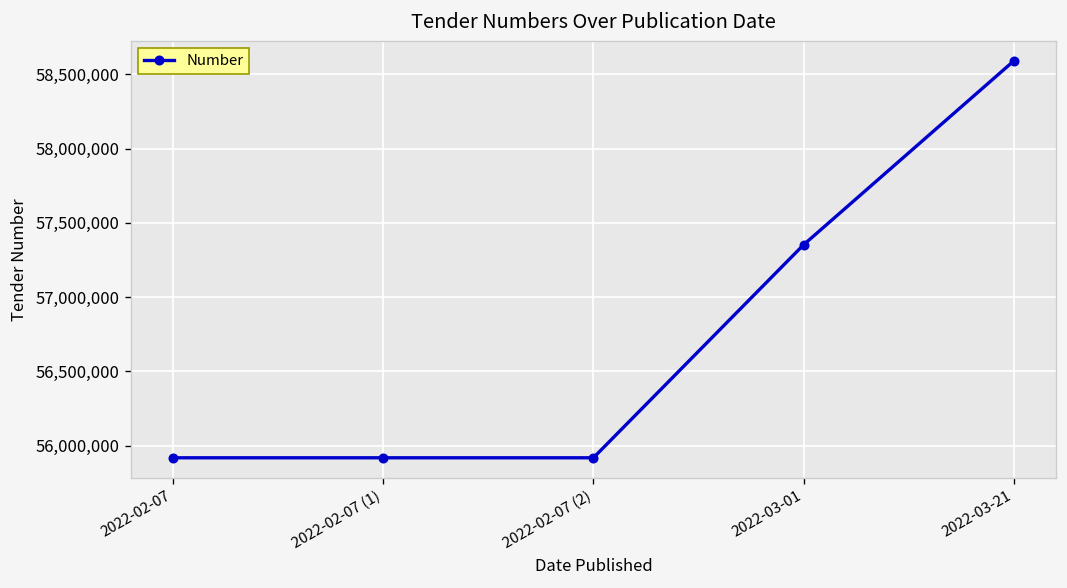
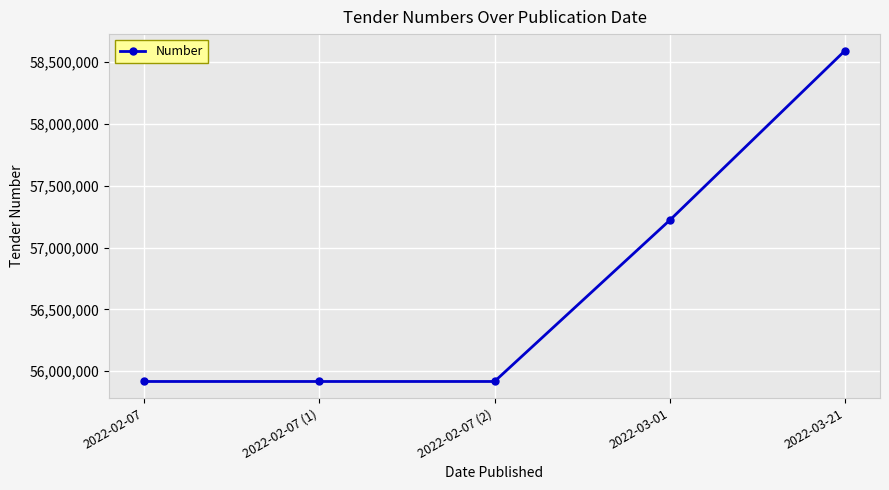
2022-03-01: 57,350,000 -> 57,220,000
